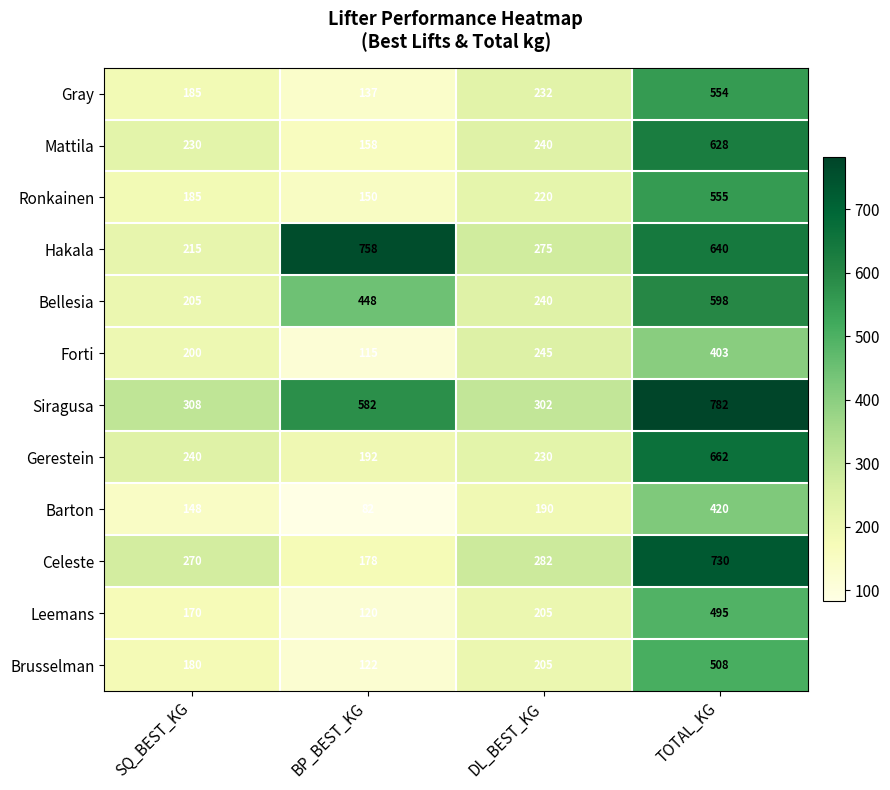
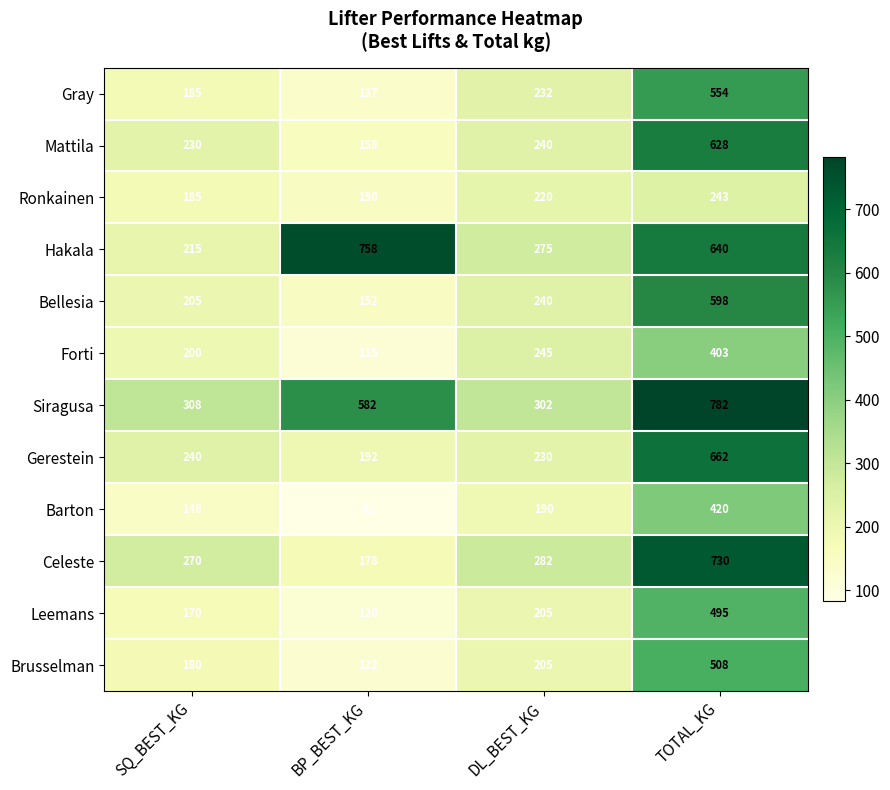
Ronkainen, TOTAL_KG: 555 -> 243
Bellesia, BP_BEST_KG: 448 -> 152
